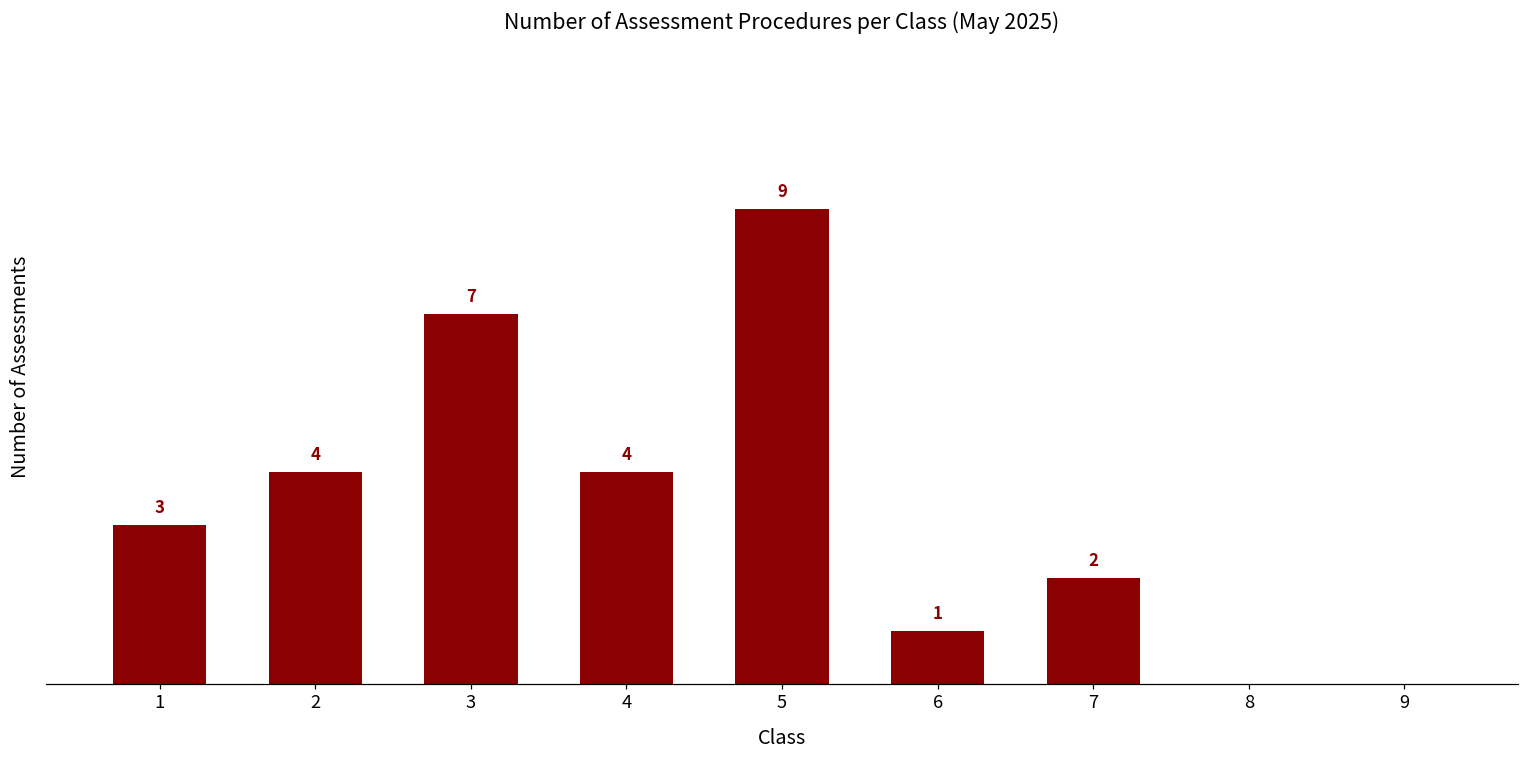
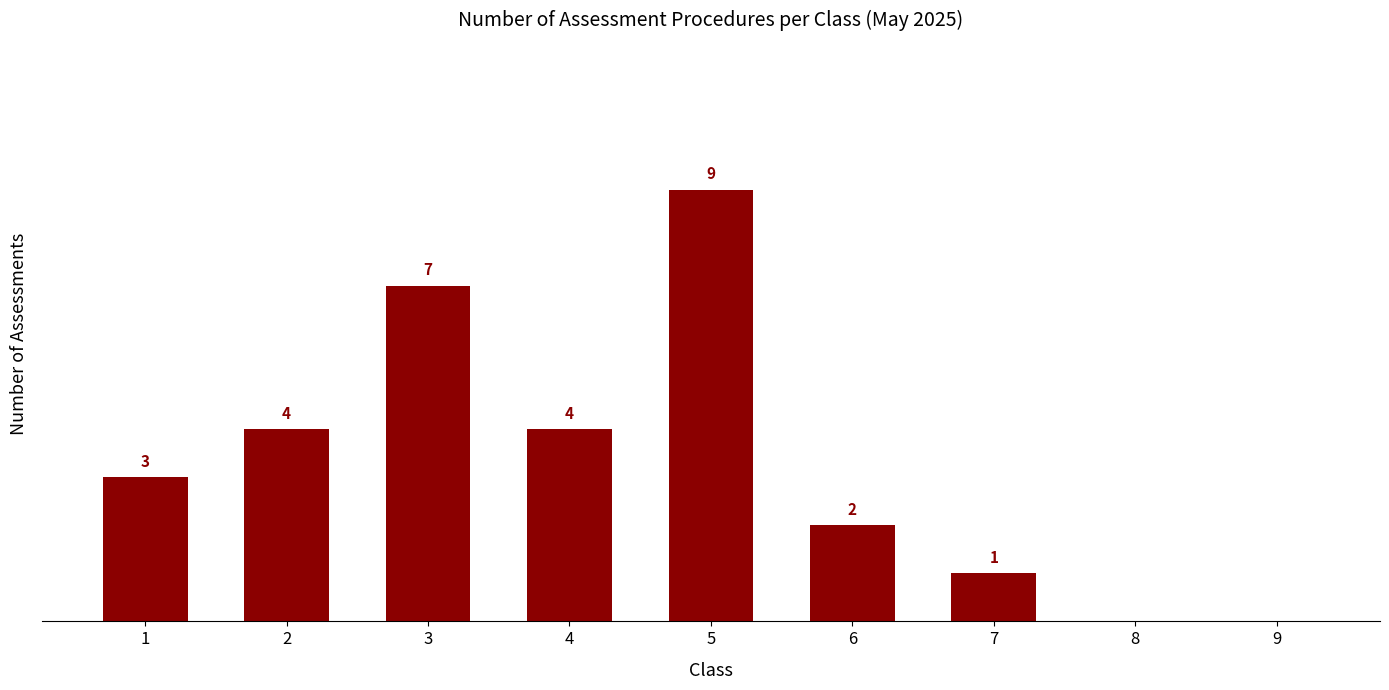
6: 1 -> 2
7: 2 -> 1
